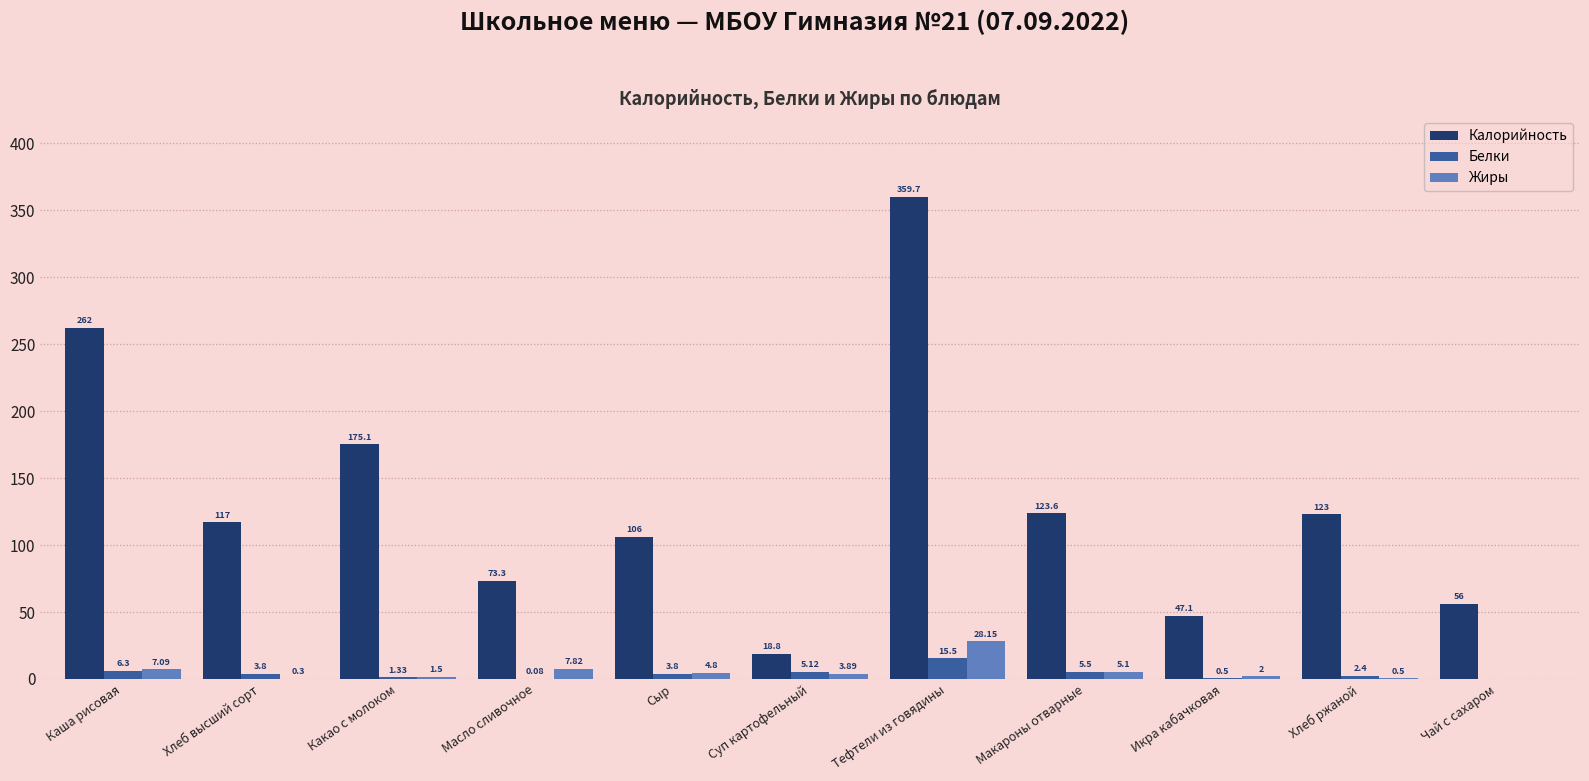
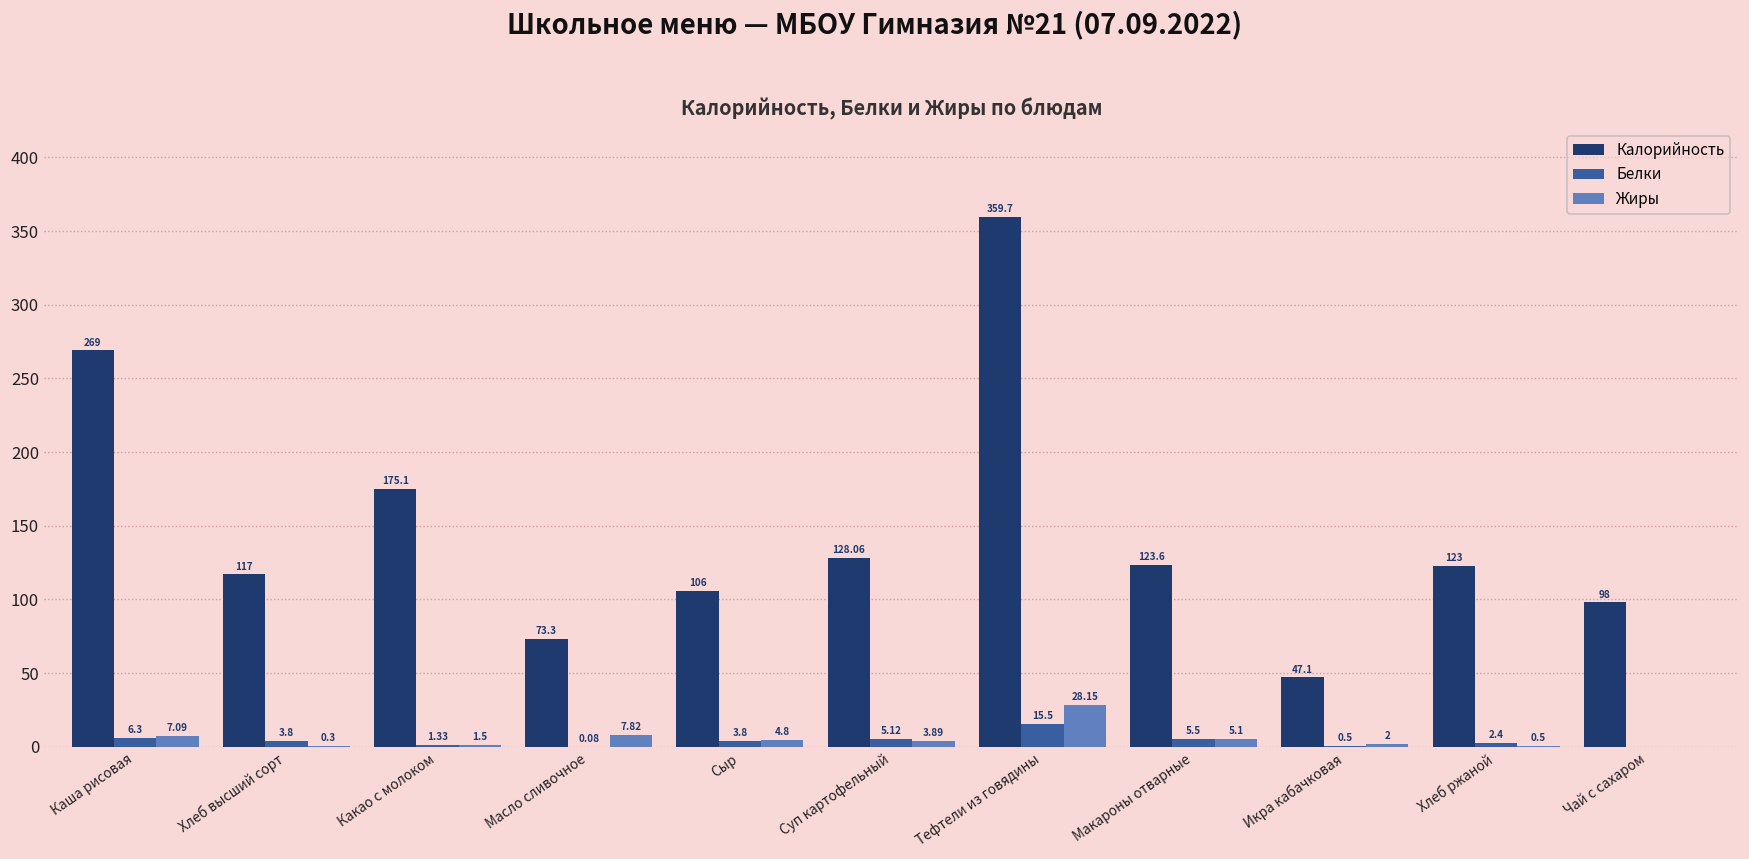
Калорийность, Каша рисовая: 262 -> 269
Калорийность, Суп картофельный: 18.8 -> 128.06
Калорийность, Чай с сахаром: 56 -> 98
